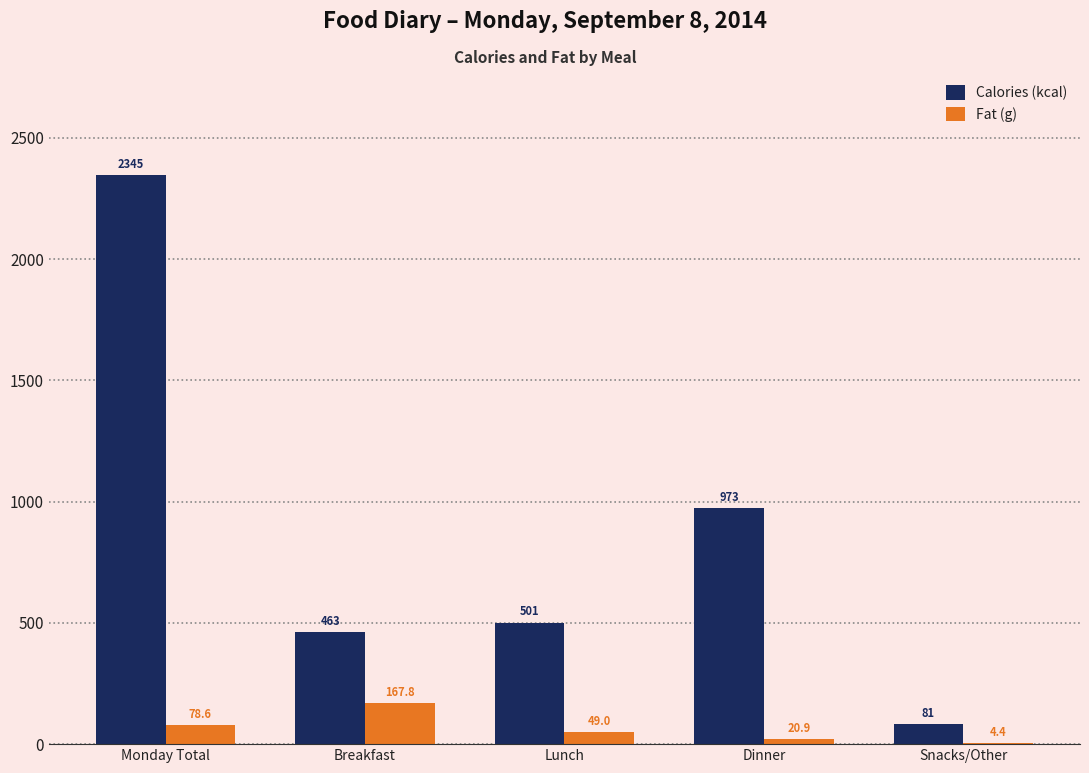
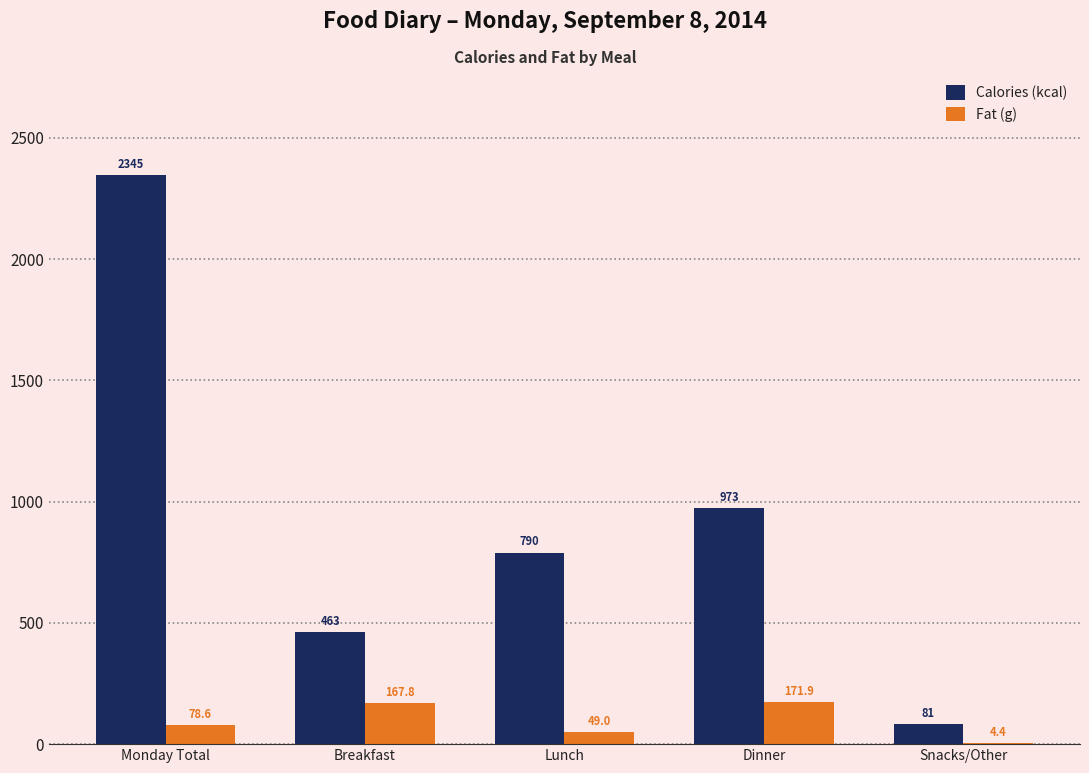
Calories (kcal), Lunch: 501 -> 790
Fat (g), Dinner: 20.9 -> 171.9
